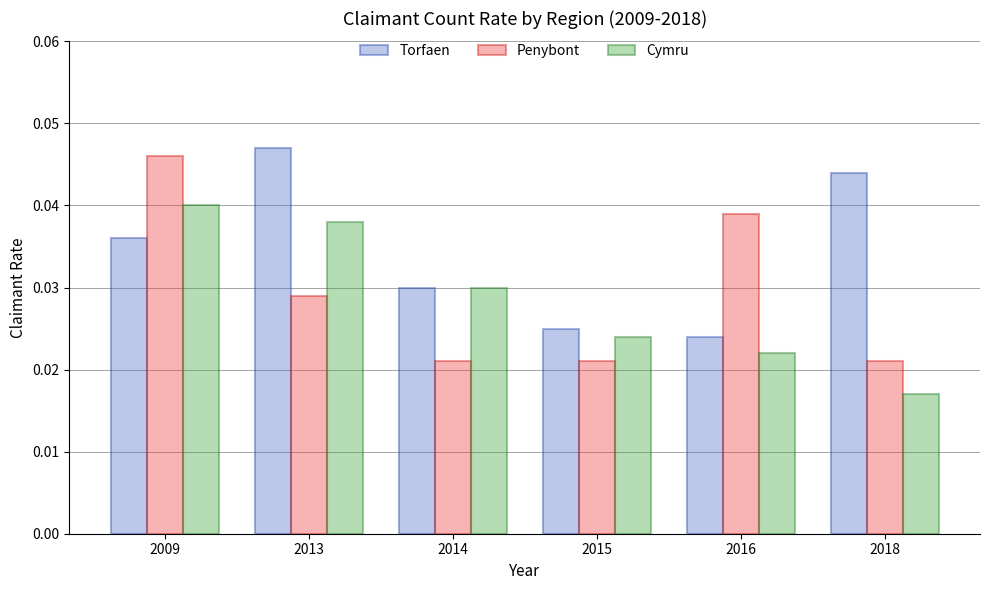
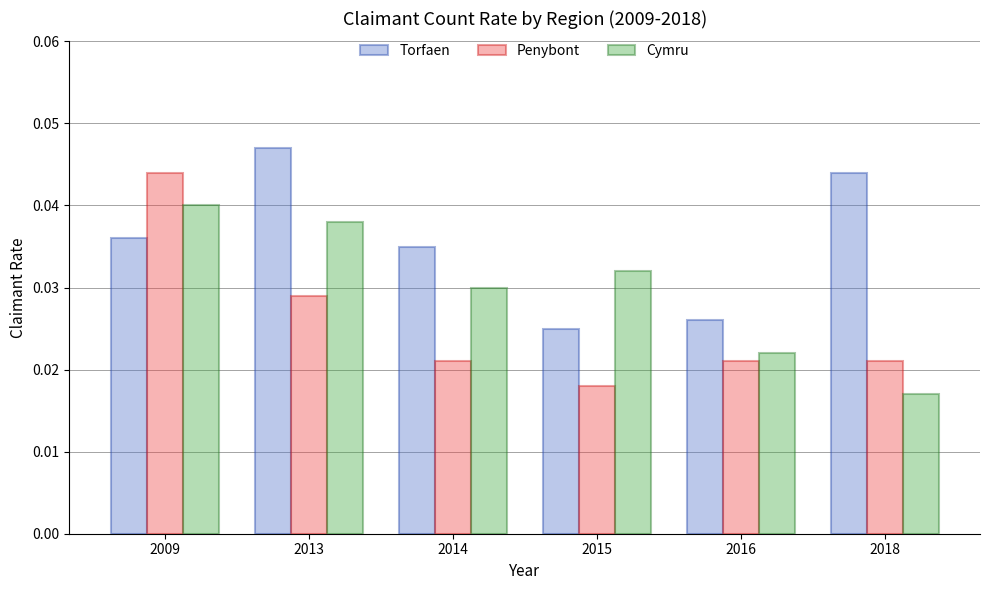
Penybont, 2009: 0.046 -> 0.044
Torfaen, 2014: 0.030 -> 0.035
Penybont, 2015: 0.021 -> 0.018
Cymru, 2015: 0.024 -> 0.032
Torfaen, 2016: 0.024 -> 0.026
Penybont, 2016: 0.039 -> 0.021
